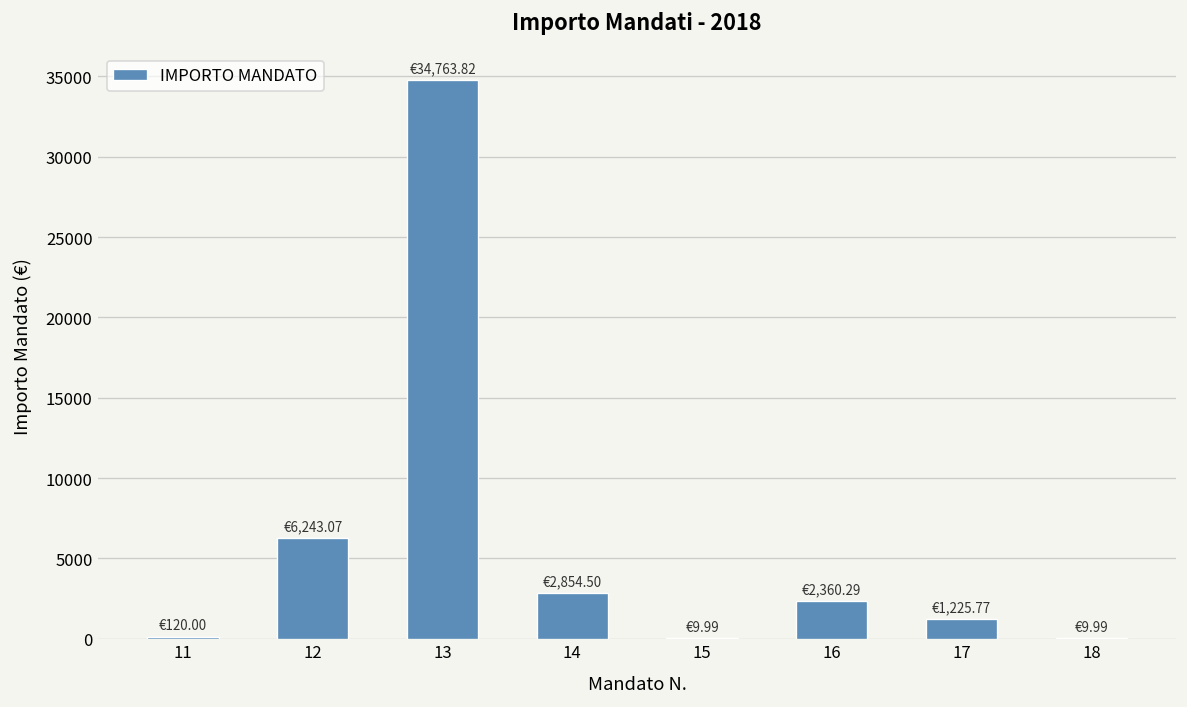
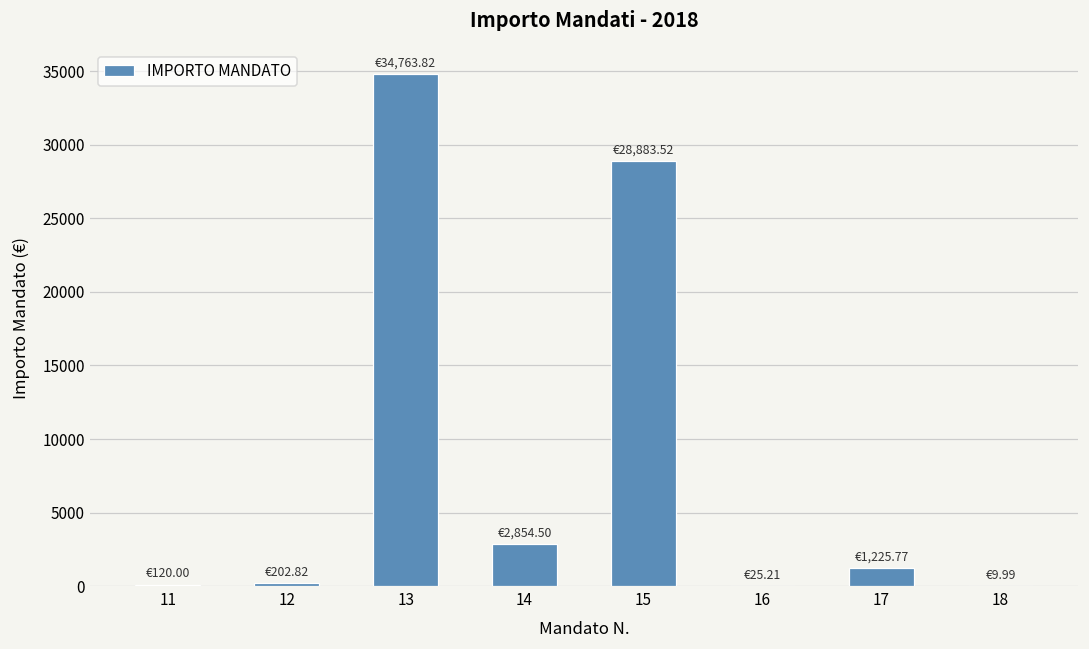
12: €6,243.07 -> €202.82
15: €9.99 -> €28,883.52
16: €2,360.29 -> €25.21
